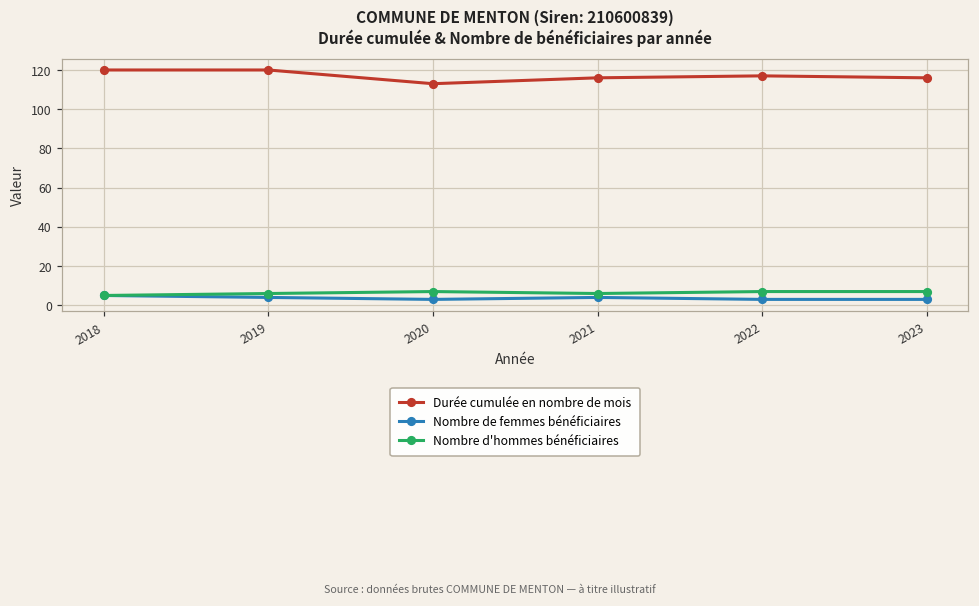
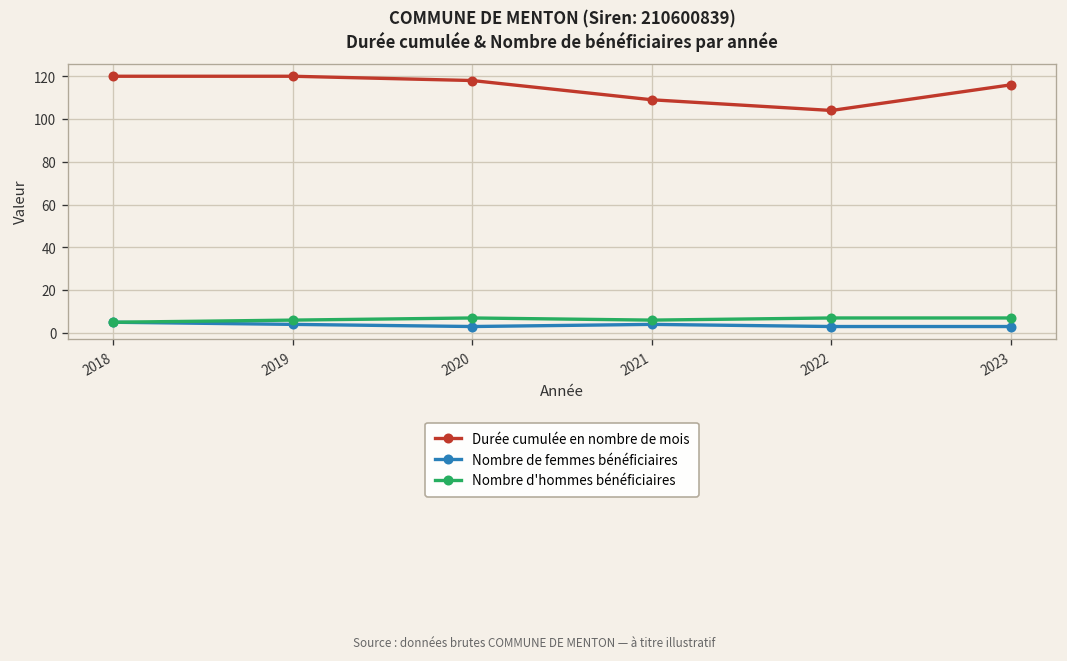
Durée cumulée en nombre de mois, 2020: 113 -> 118
Durée cumulée en nombre de mois, 2021: 116 -> 109
Durée cumulée en nombre de mois, 2022: 117 -> 104
